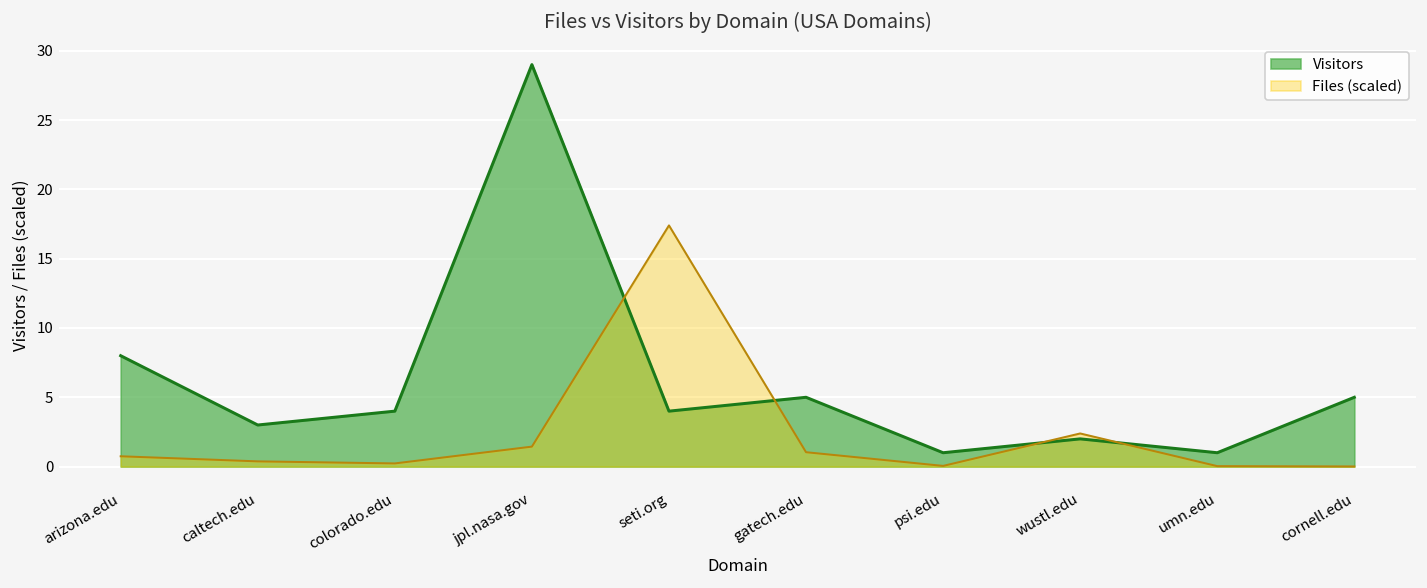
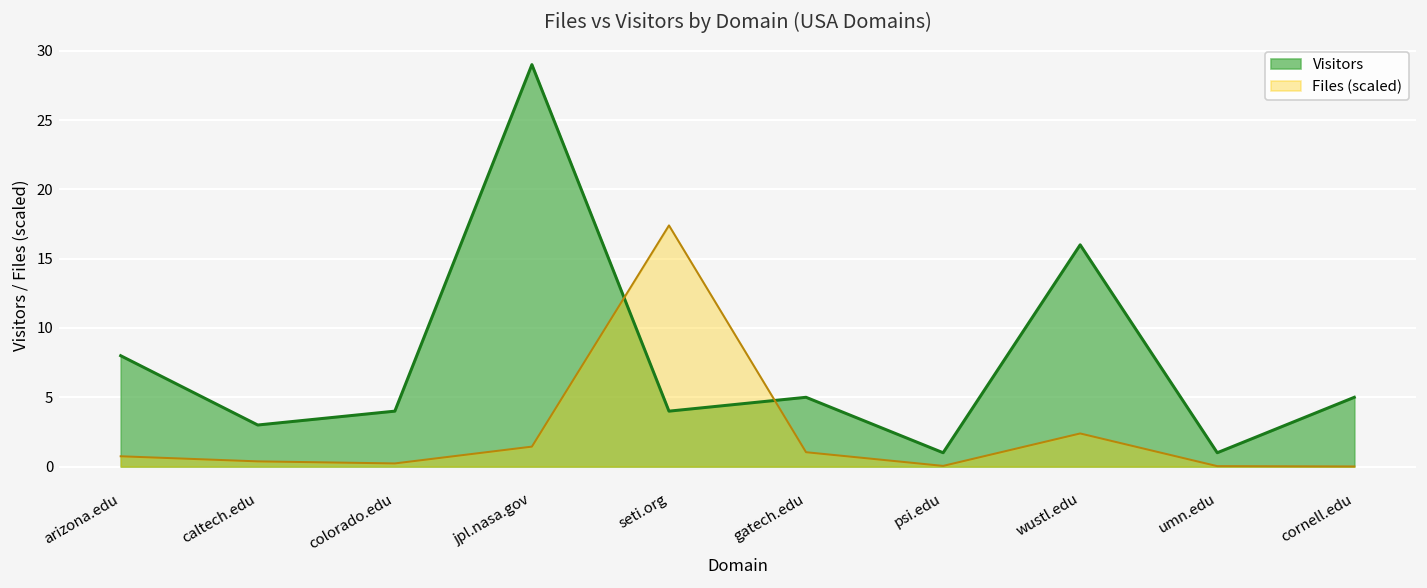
Visitors, wustl.edu: 2 -> 16
